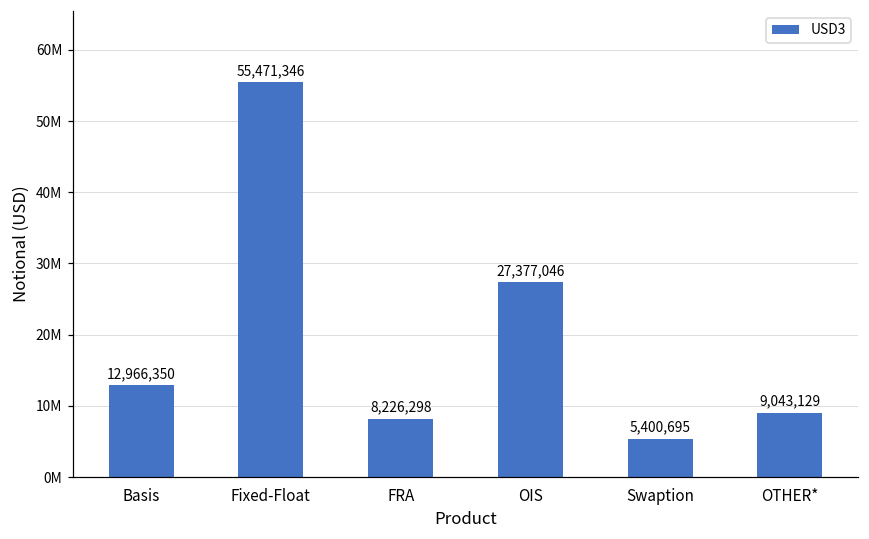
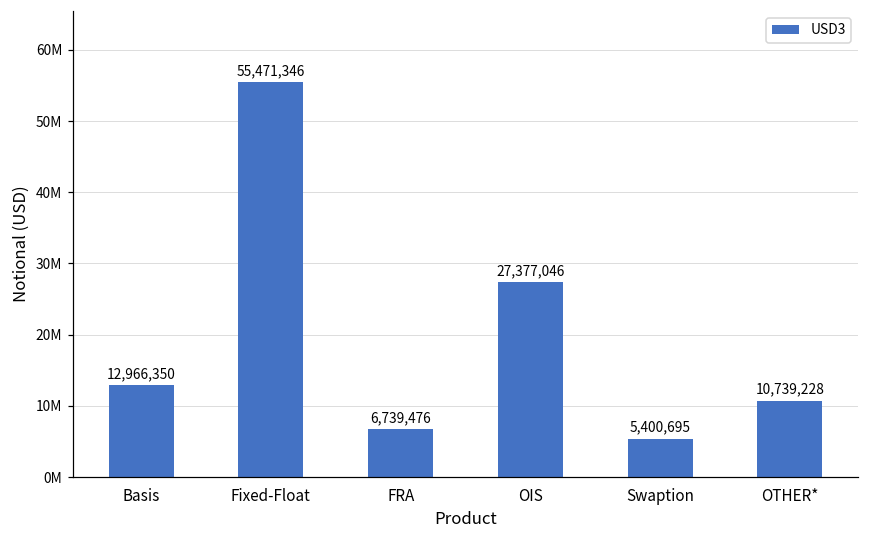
FRA: 8,226,298 -> 6,739,476
OTHER*: 9,043,129 -> 10,739,228
